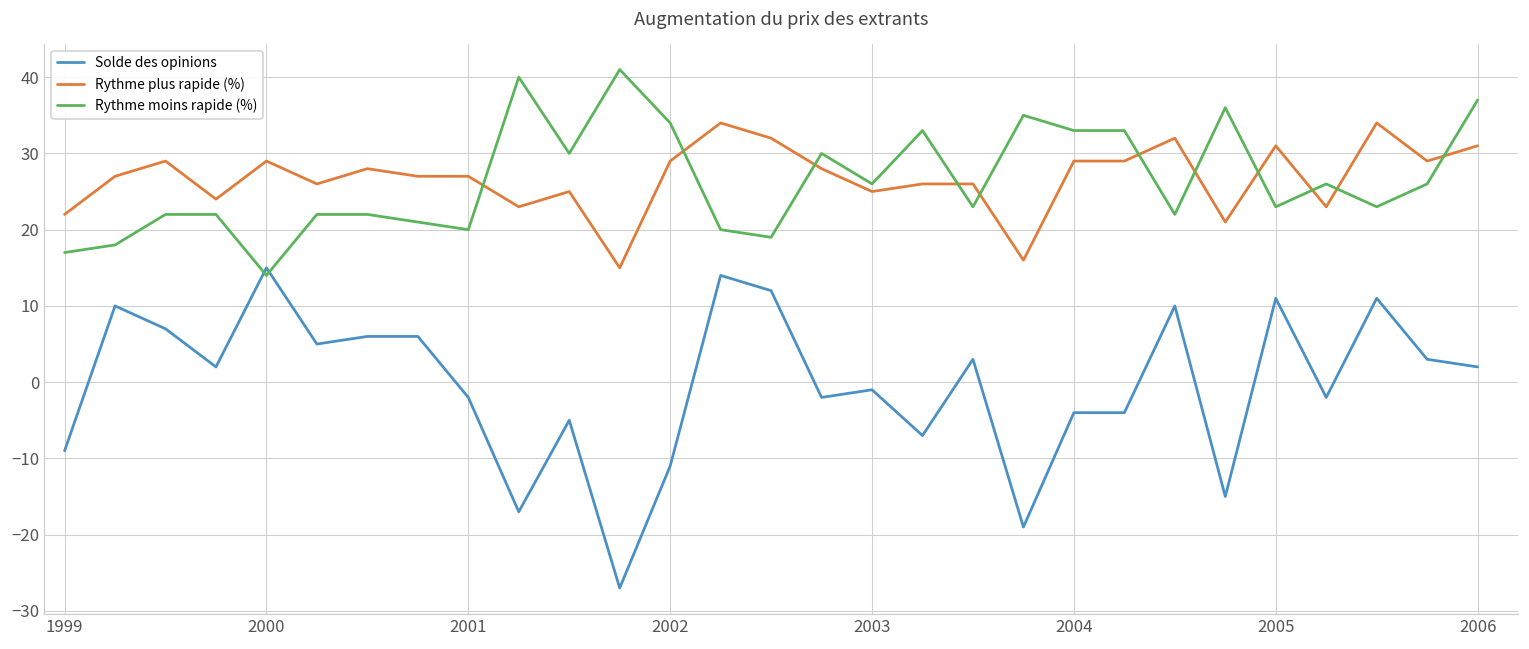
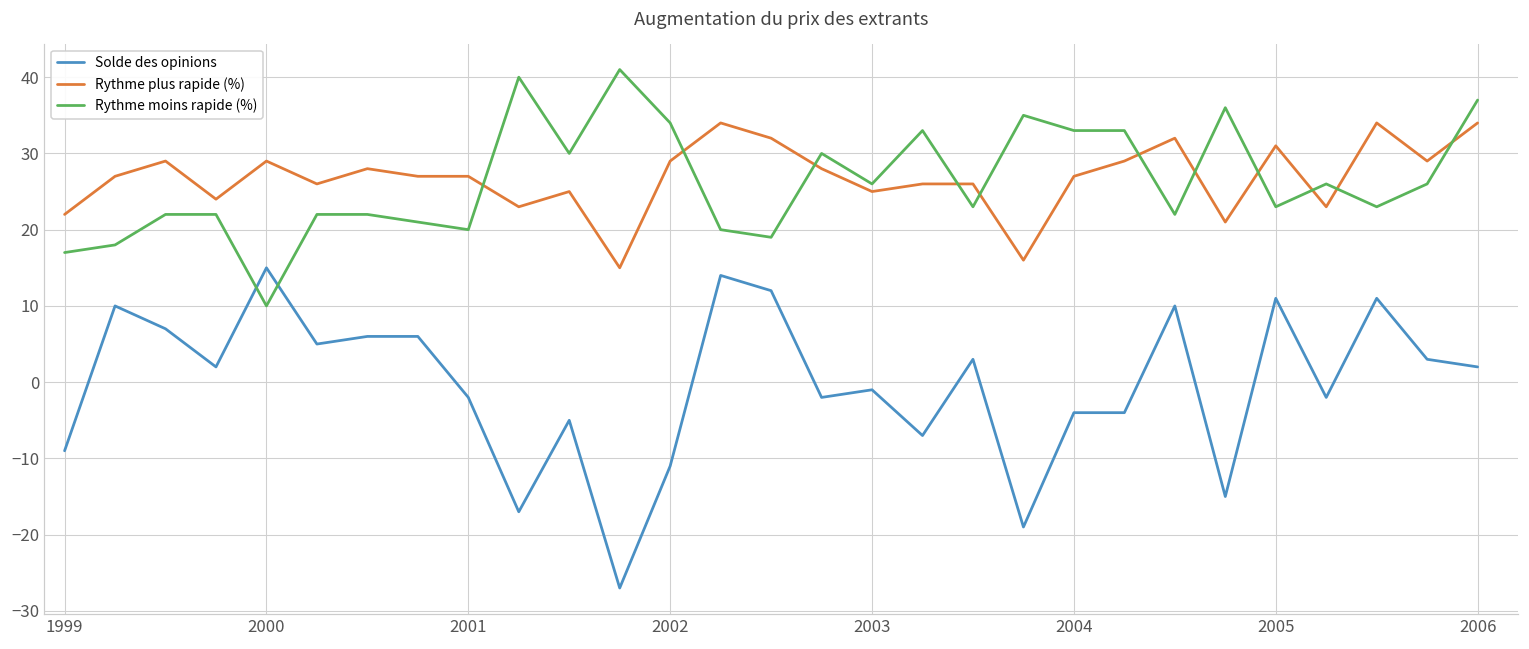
Rythme moins rapide (%), 2000: 14 -> 10
Rythme plus rapide (%), 2004: 29 -> 27
Rythme plus rapide (%), 2006: 31 -> 34
